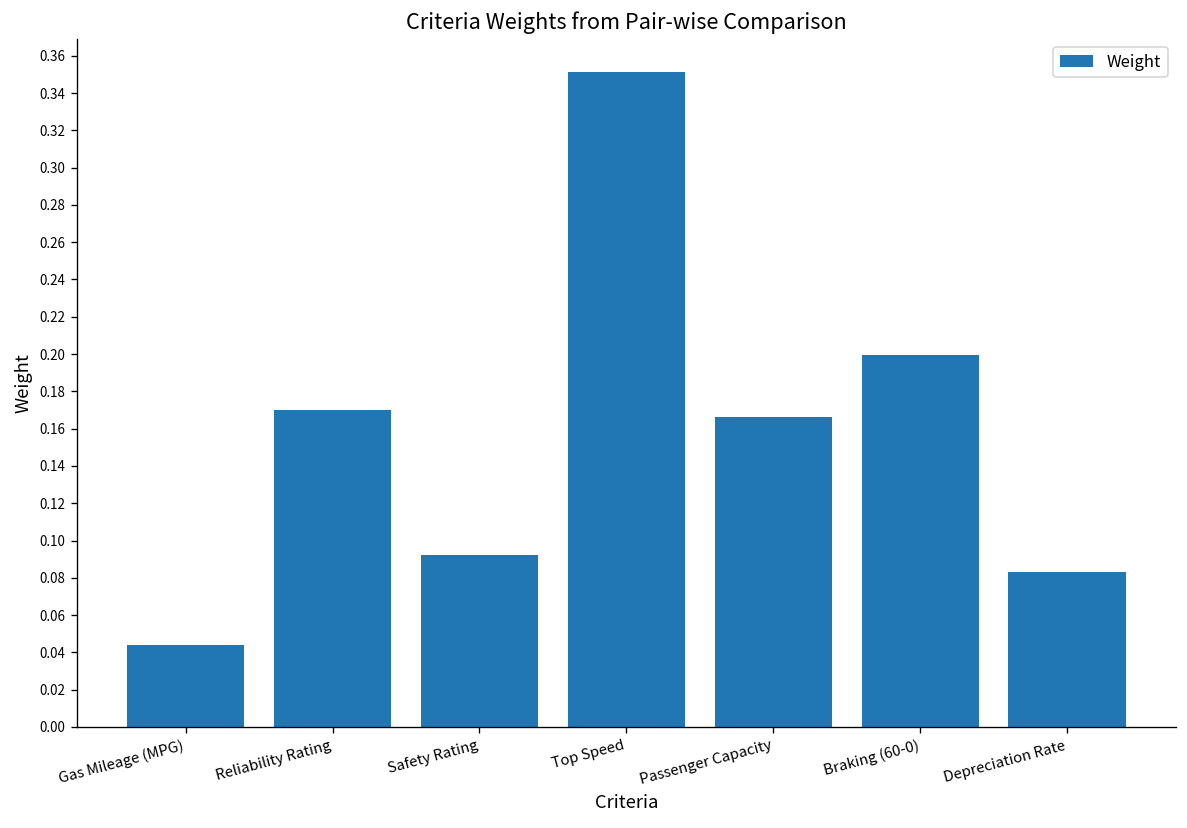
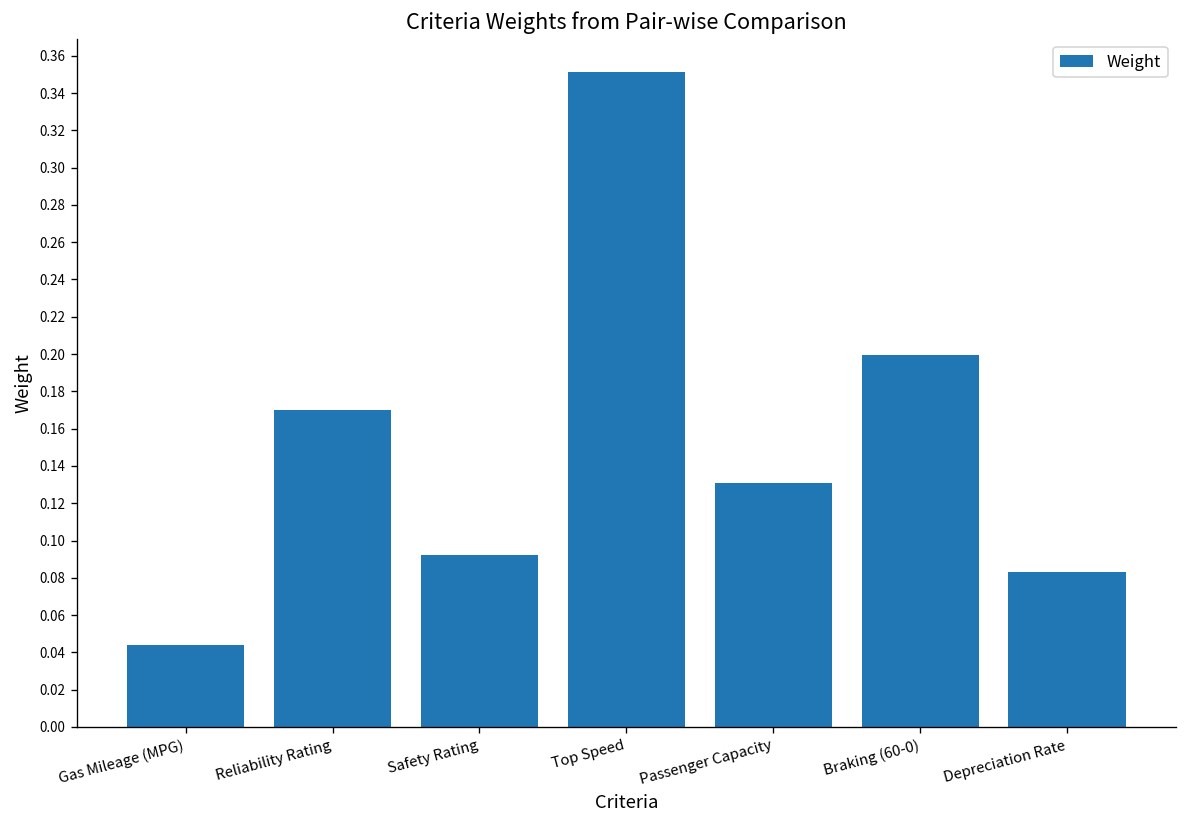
Passenger Capacity: 0.166 -> 0.131
